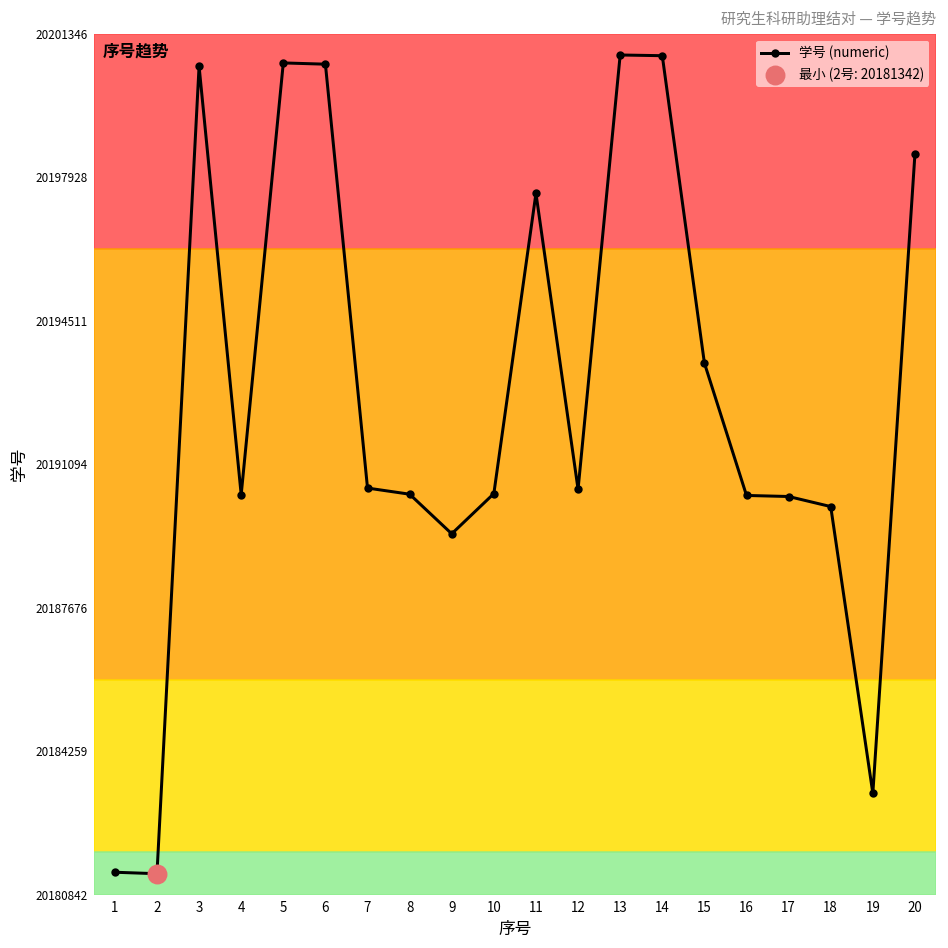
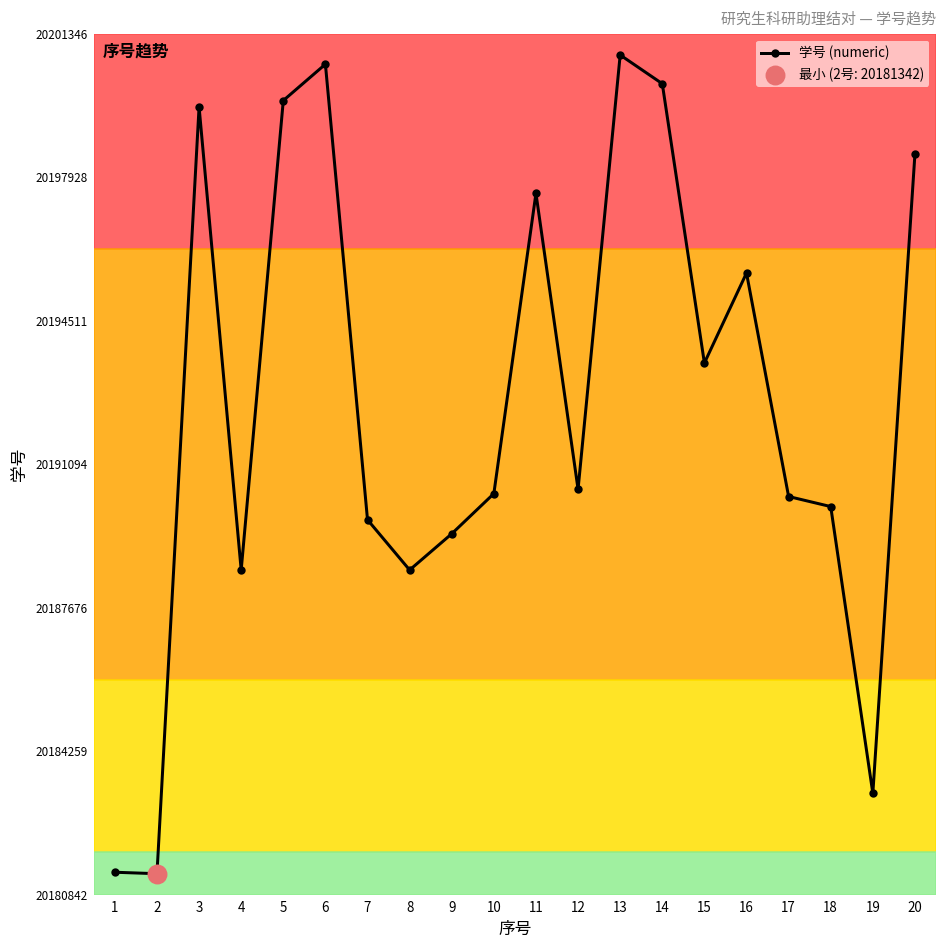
学号 (numeric), 3: 20200600 -> 20199600
学号 (numeric), 4: 20190400 -> 20188600
学号 (numeric), 5: 20200700 -> 20199800
学号 (numeric), 7: 20190500 -> 20189800
学号 (numeric), 8: 20190400 -> 20188600
学号 (numeric), 14: 20200800 -> 20200200
学号 (numeric), 16: 20190400 -> 20195700
